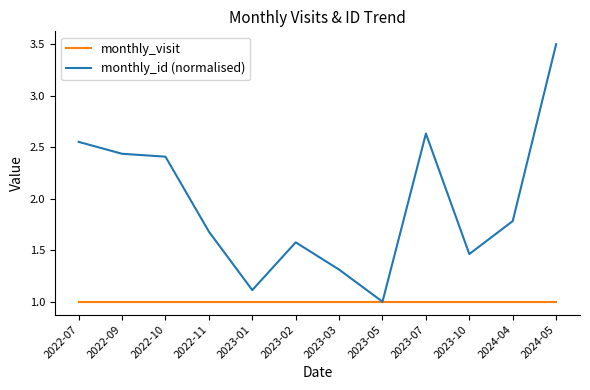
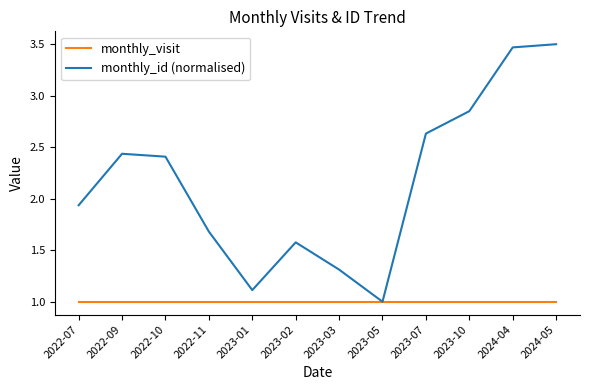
monthly_id (normalised), 2022-07: 2.55 -> 1.94
monthly_id (normalised), 2023-10: 1.46 -> 2.85
monthly_id (normalised), 2024-04: 1.78 -> 3.47
